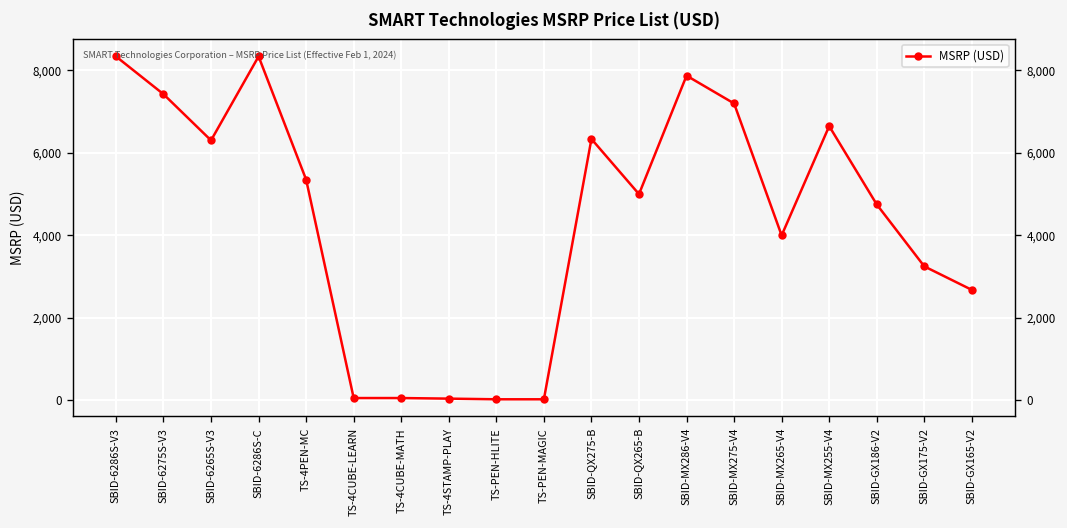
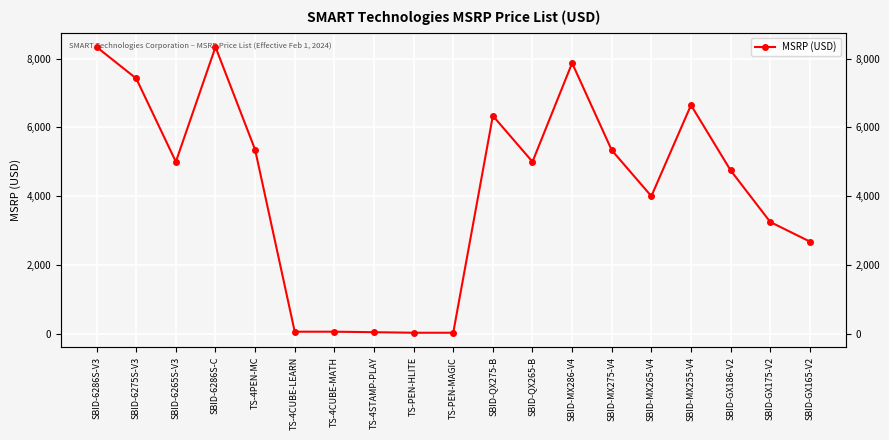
SBID-6265S-V3: 6,300 -> 5,000
SBID-MX275-V4: 7,200 -> 5,300
